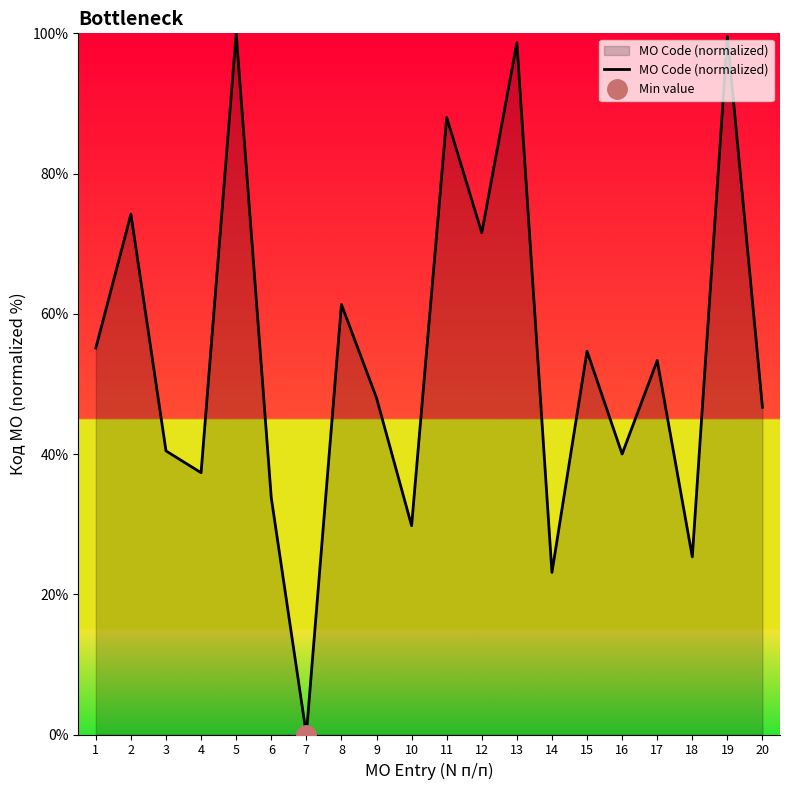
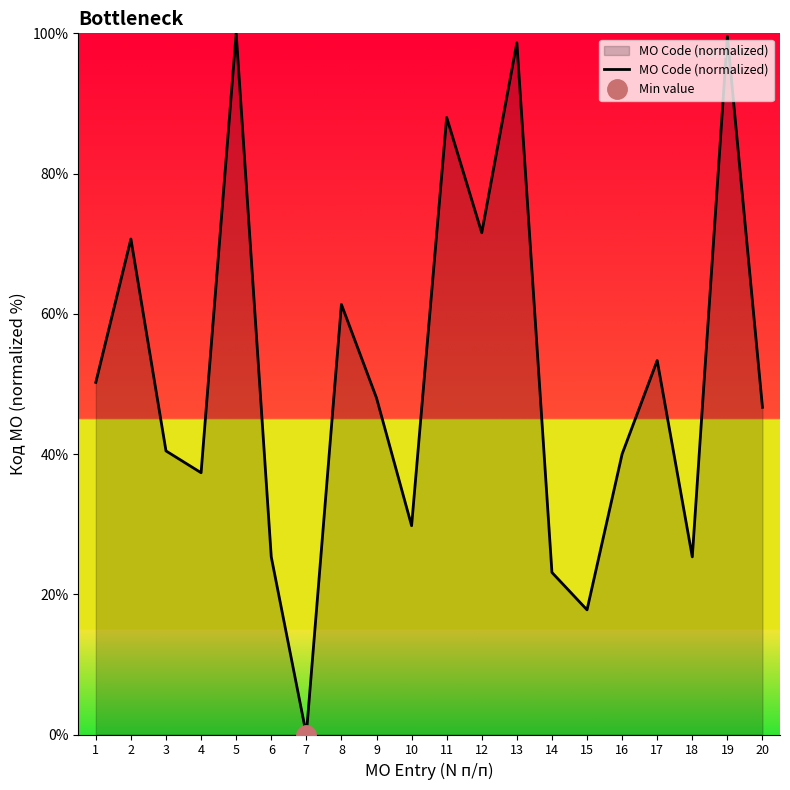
MO Code (normalized), 1: 55% -> 50%
MO Code (normalized), 2: 74% -> 71%
MO Code (normalized), 6: 34% -> 25%
MO Code (normalized), 15: 55% -> 18%
